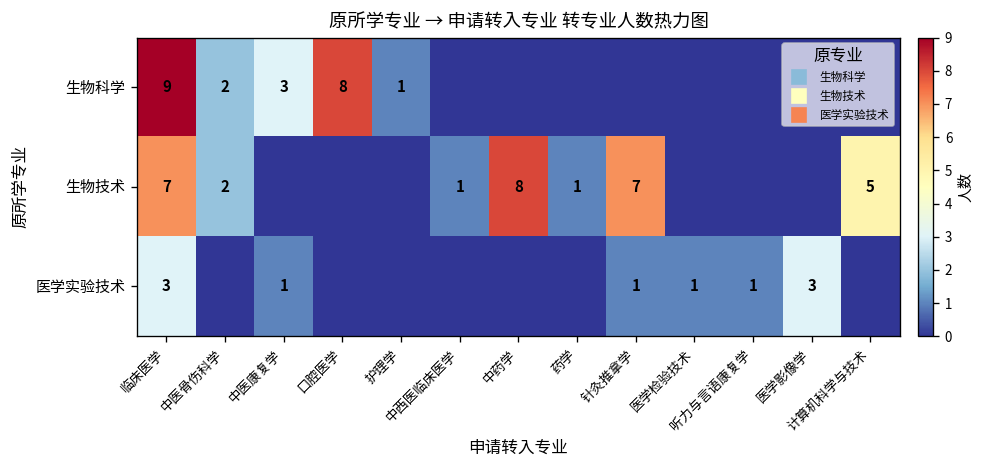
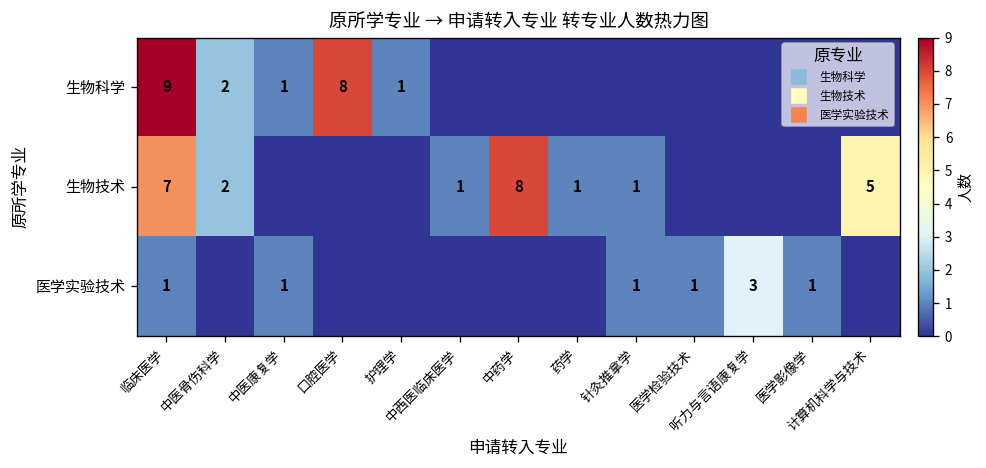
生物科学, 中医康复学: 3 -> 1
生物技术, 针灸推拿学: 7 -> 1
医学实验技术, 临床医学: 3 -> 1
医学实验技术, 听力与言语康复学: 1 -> 3
医学实验技术, 医学影像学: 3 -> 1
